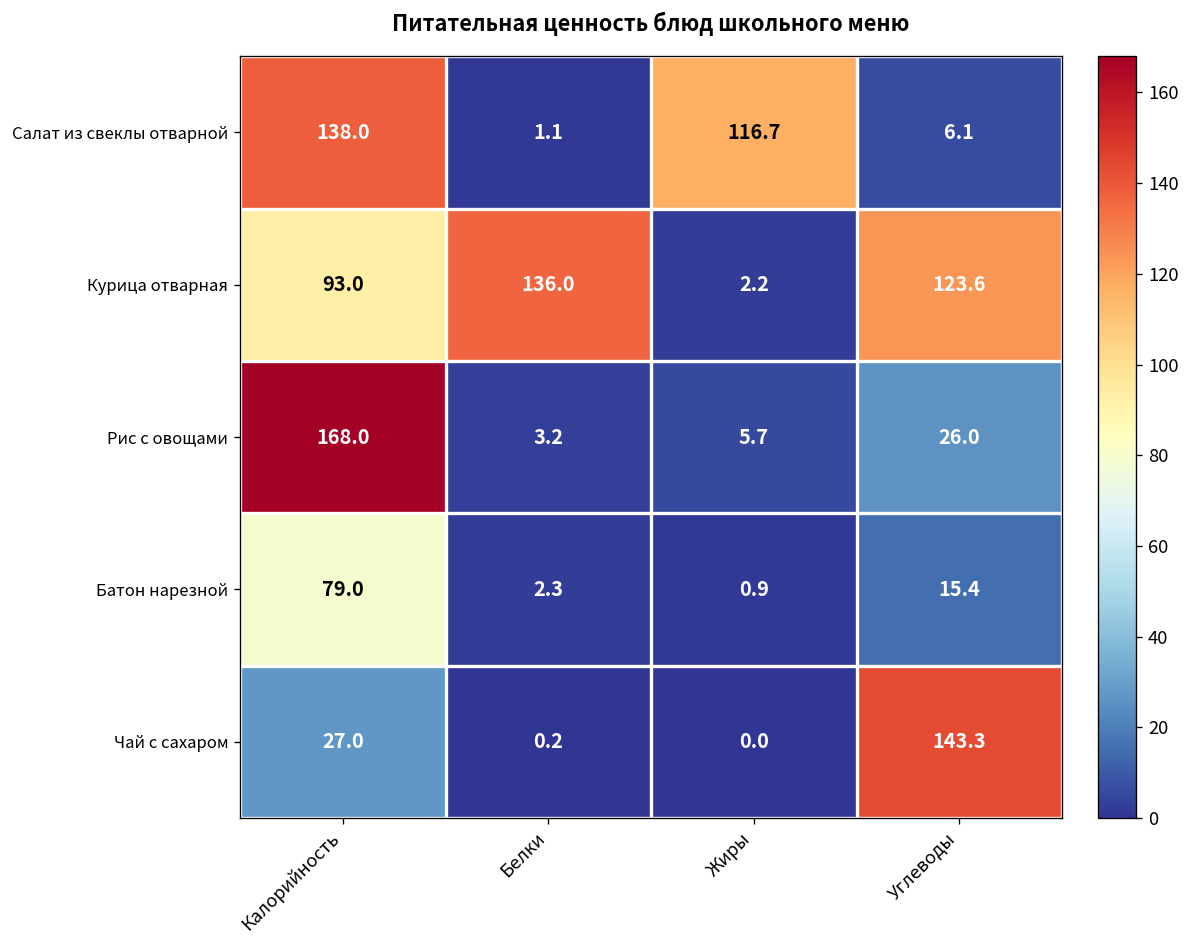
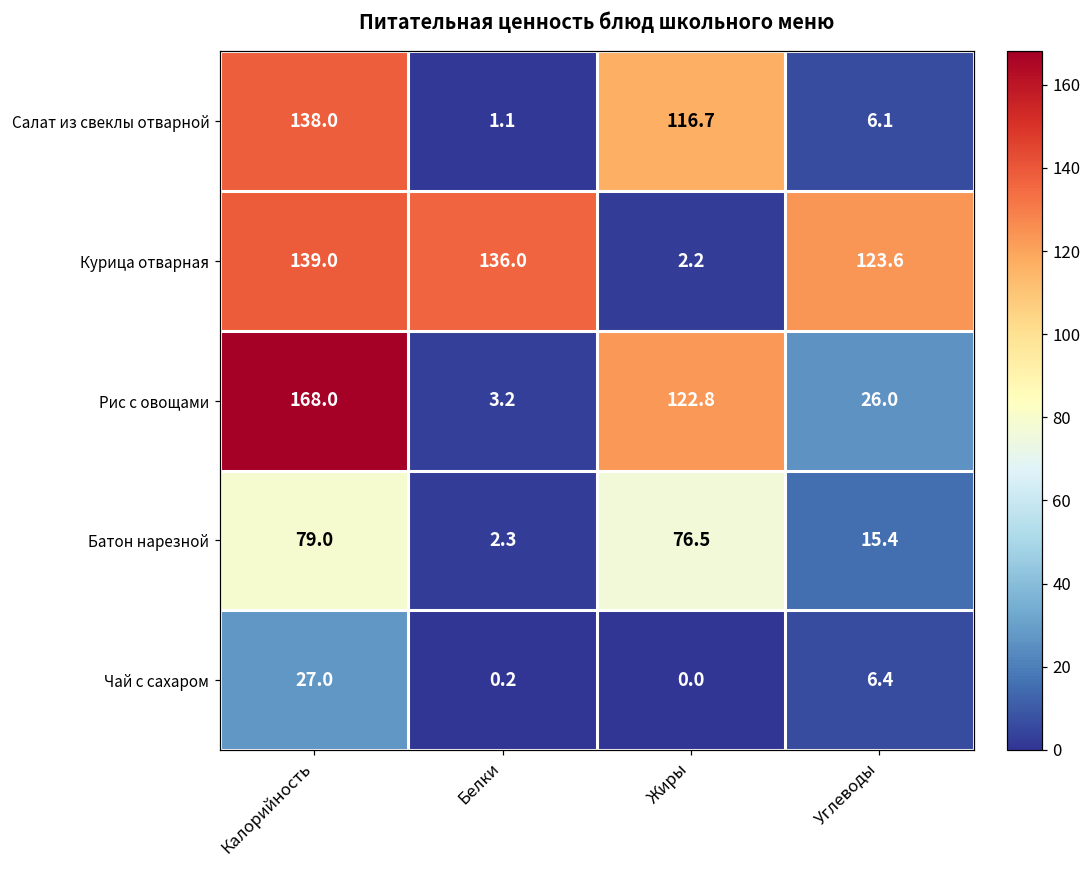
Курица отварная, Калорийность: 93.0 -> 139.0
Рис с овощами, Жиры: 5.7 -> 122.8
Батон нарезной, Жиры: 0.9 -> 76.5
Чай с сахаром, Углеводы: 143.3 -> 6.4
